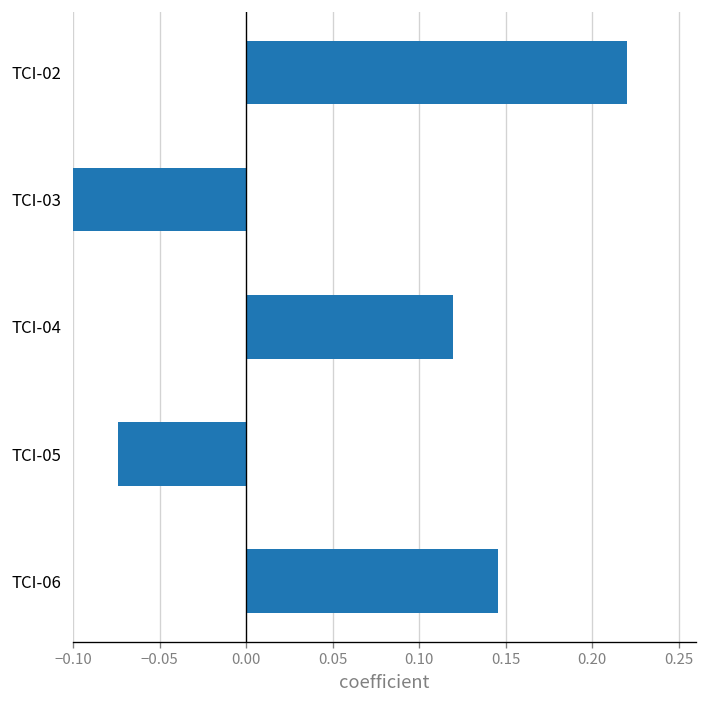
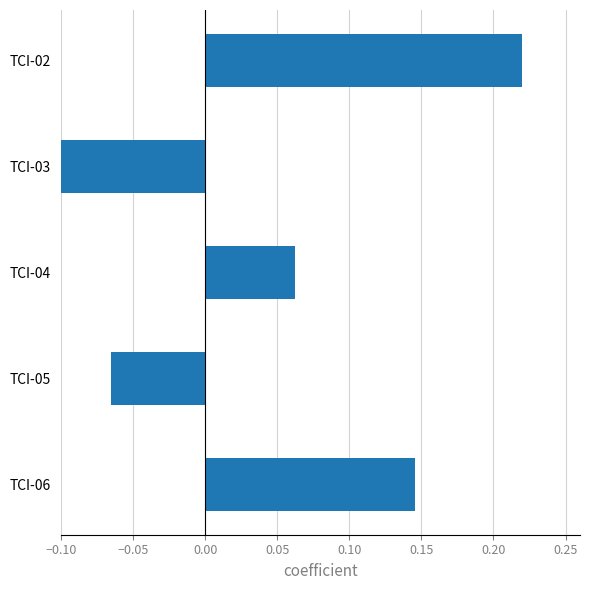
TCI-04: 0.119 -> 0.062
TCI-05: -0.074 -> -0.065
